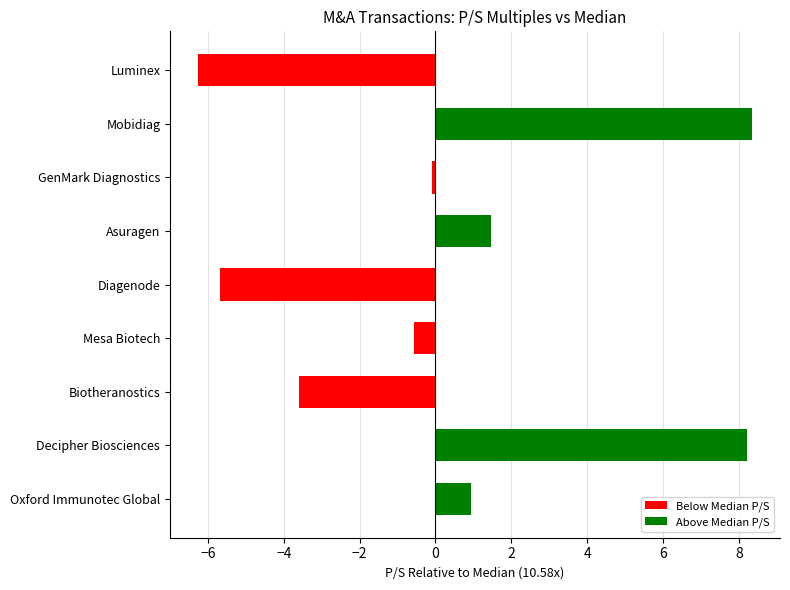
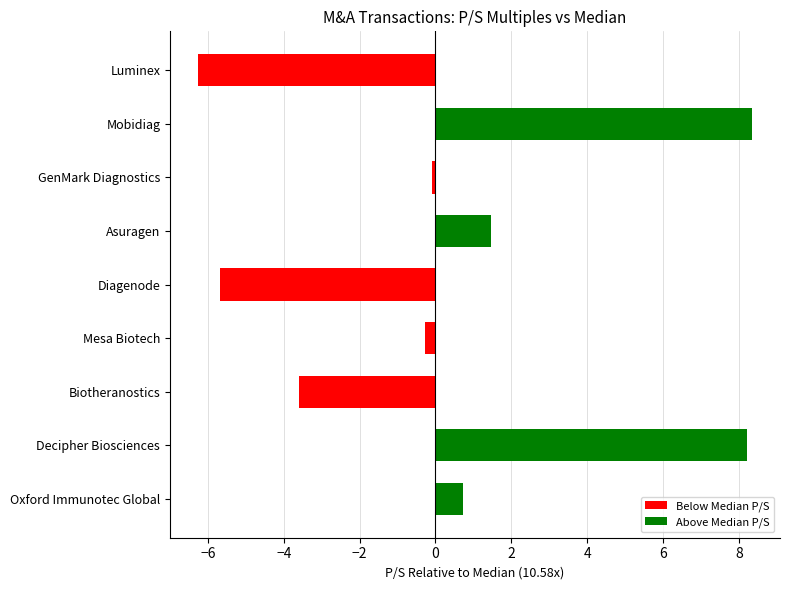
Mesa Biotech: -0.6 -> -0.3
Oxford Immunotec Global: 0.9 -> 0.7
